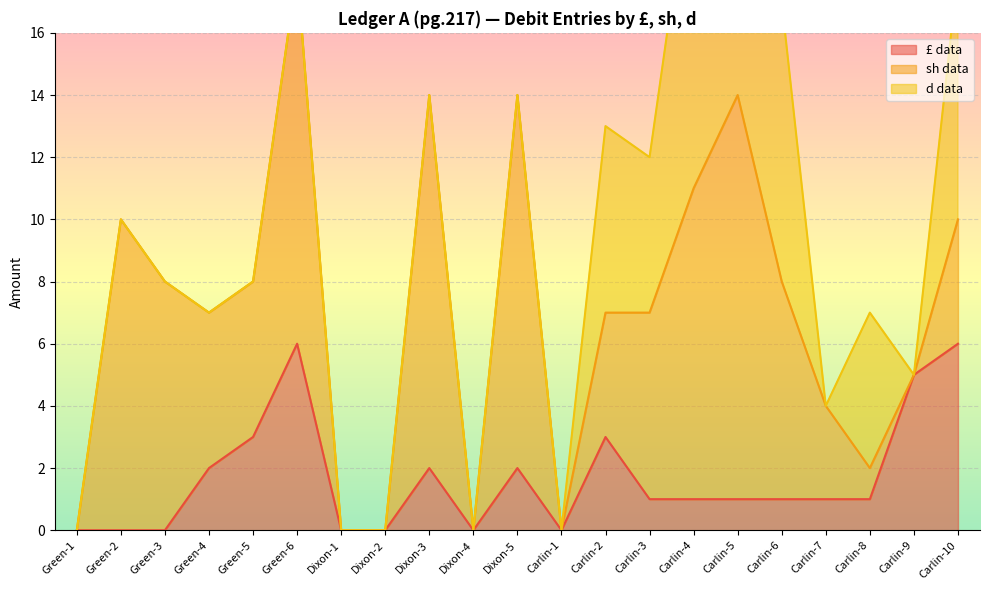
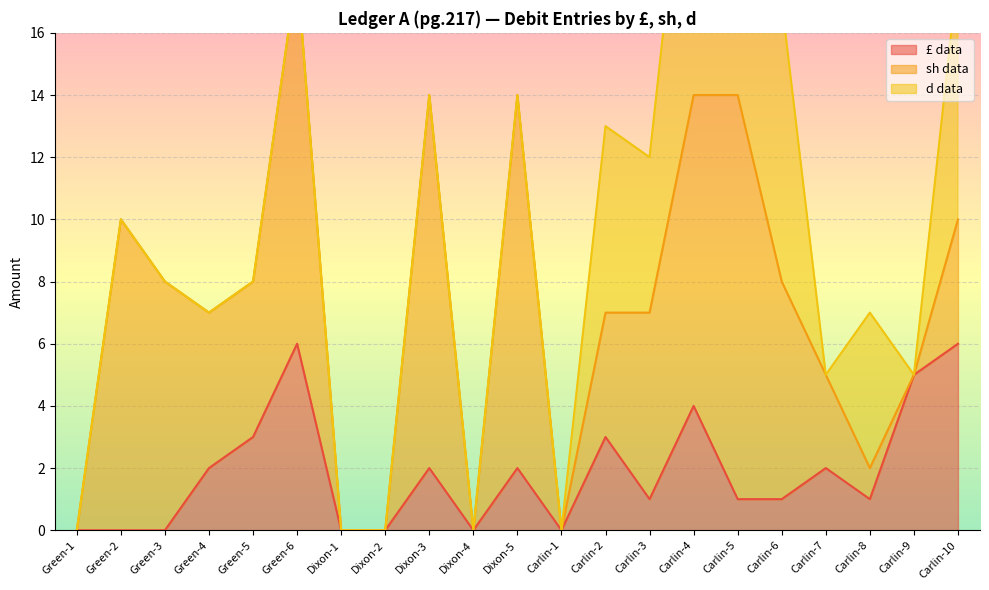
£ data, Carlin-4: 1 -> 4
£ data, Carlin-7: 1 -> 2
